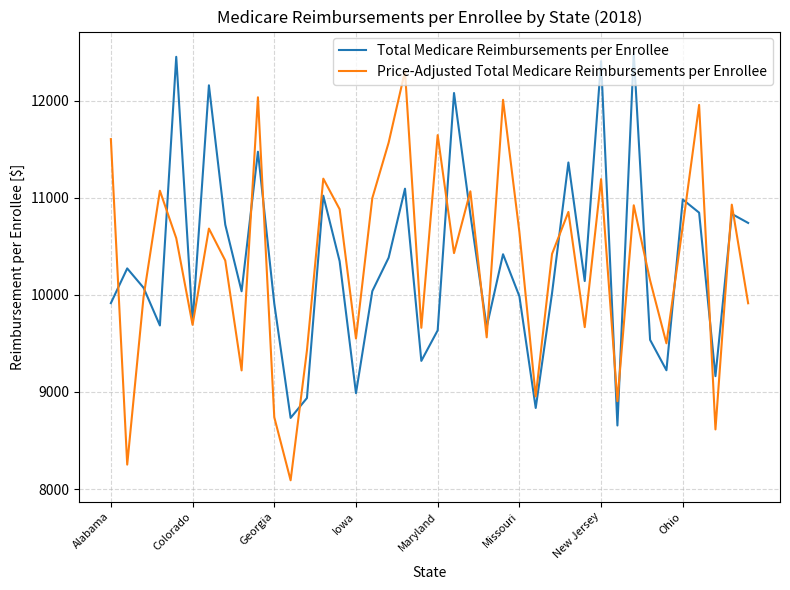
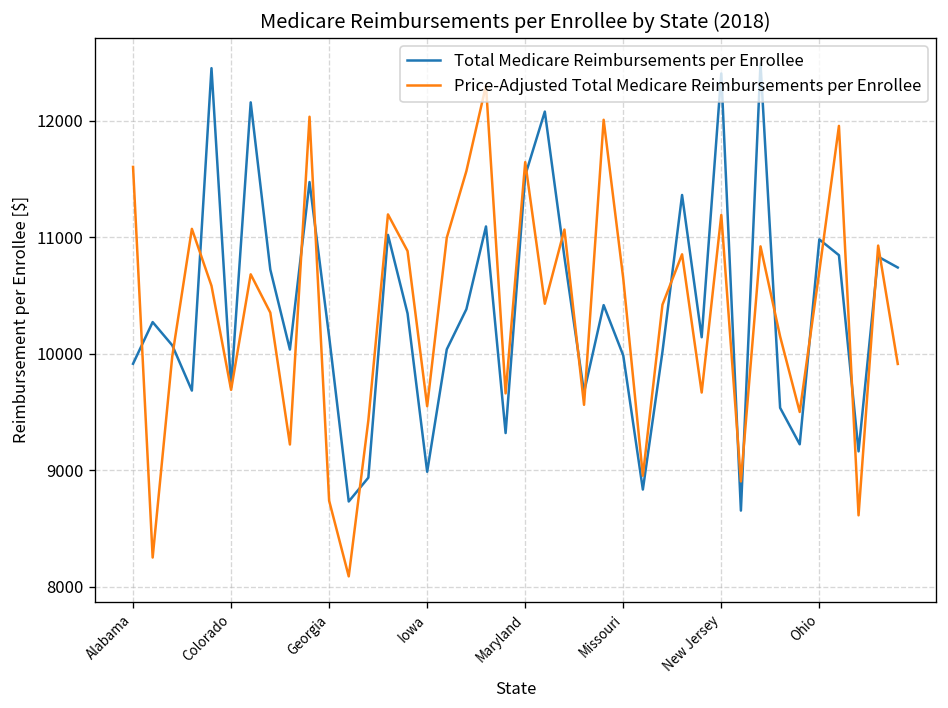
Total Medicare Reimbursements per Enrollee, Georgia: 9900 -> 10100
Total Medicare Reimbursements per Enrollee, Maryland: 9600 -> 11500
